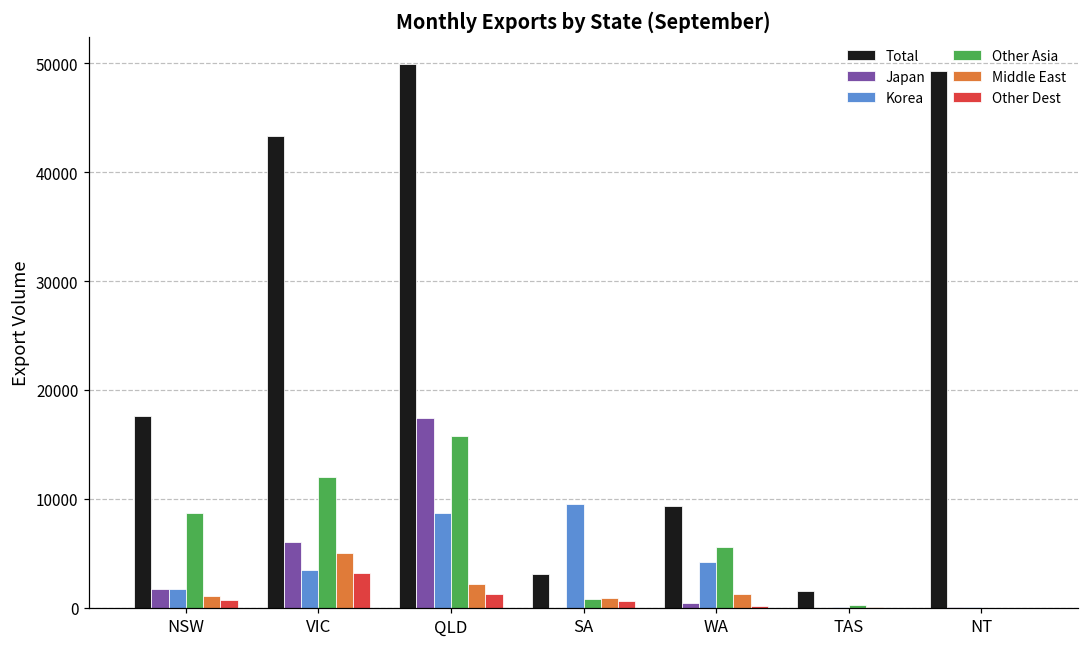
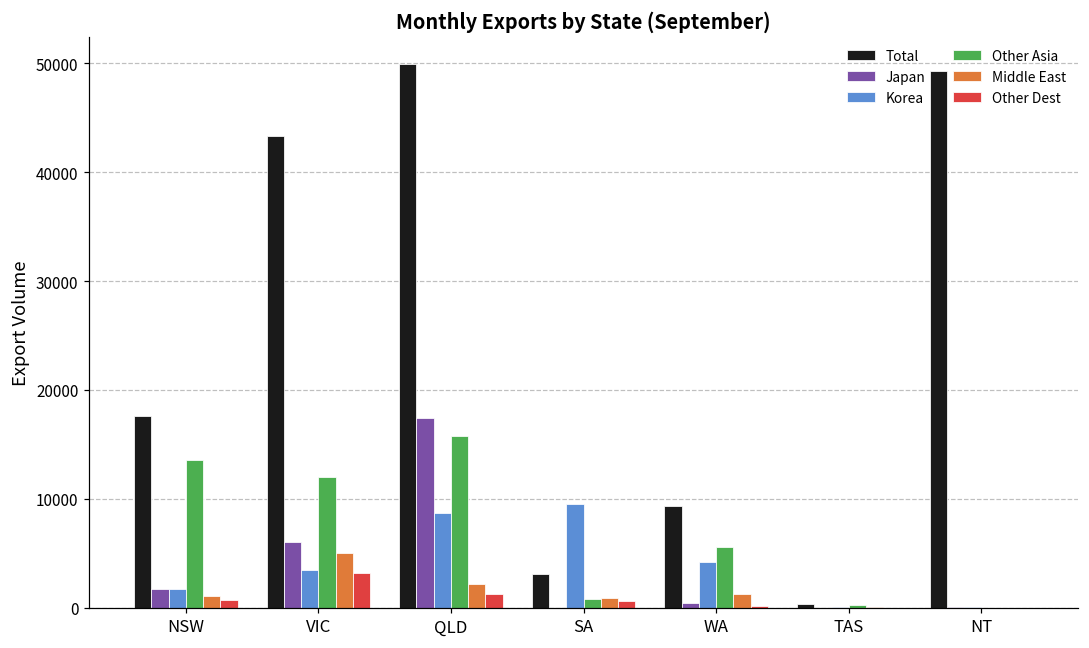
Other Asia, NSW: 9000 -> 14000
Total, TAS: 2000 -> 0
